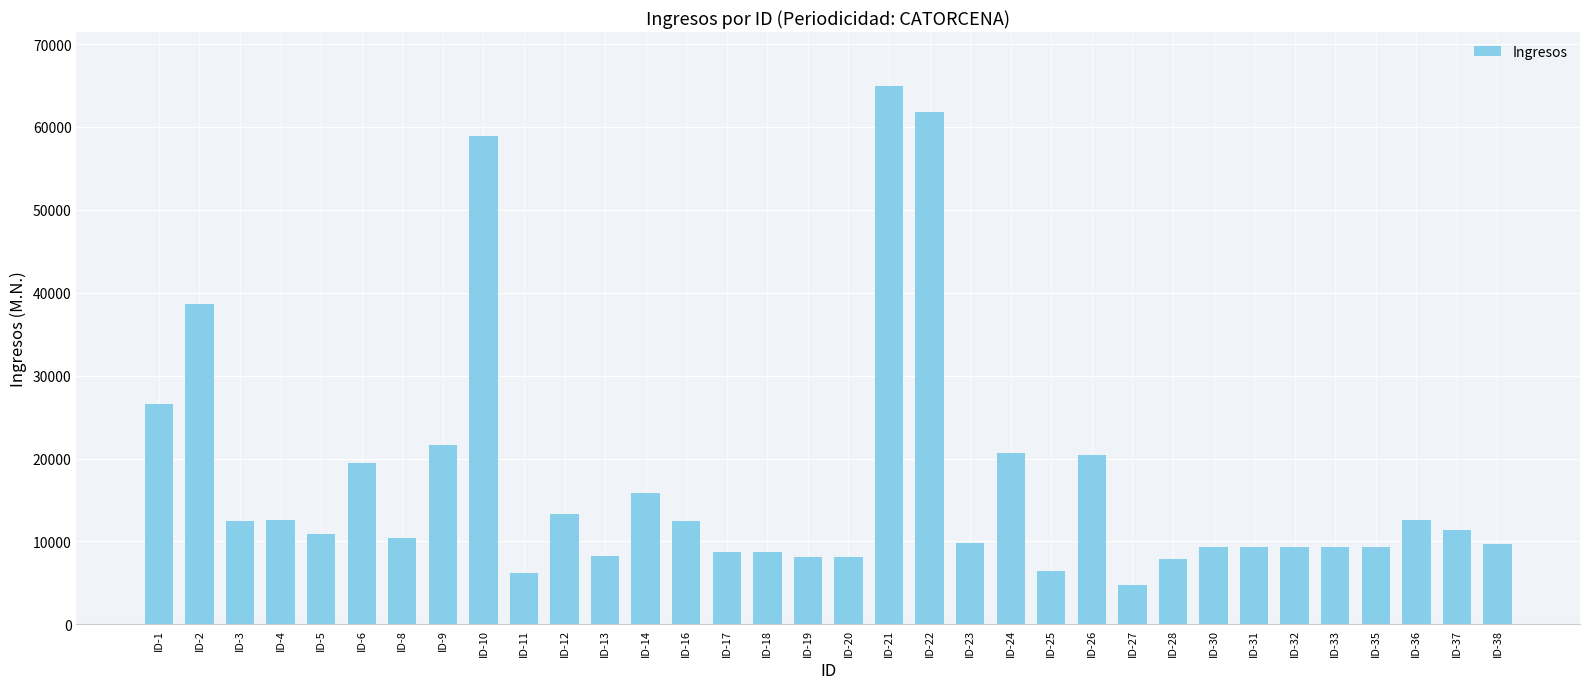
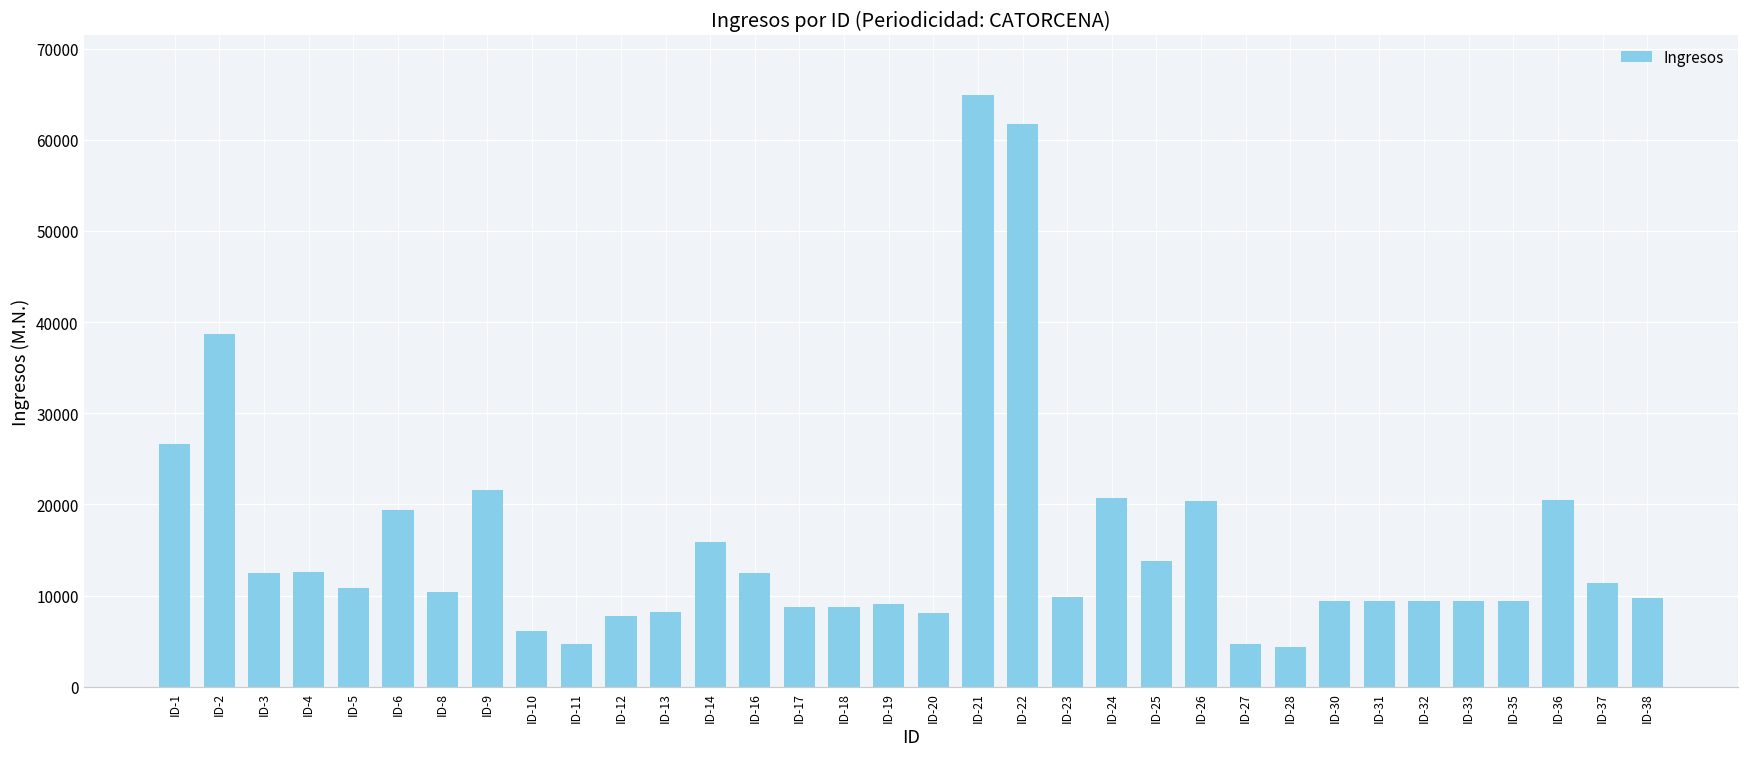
ID-10: 59000 -> 6000
ID-11: 6000 -> 5000
ID-12: 13000 -> 8000
ID-19: 8000 -> 9000
ID-25: 6000 -> 14000
ID-28: 8000 -> 4000
ID-36: 13000 -> 20000
